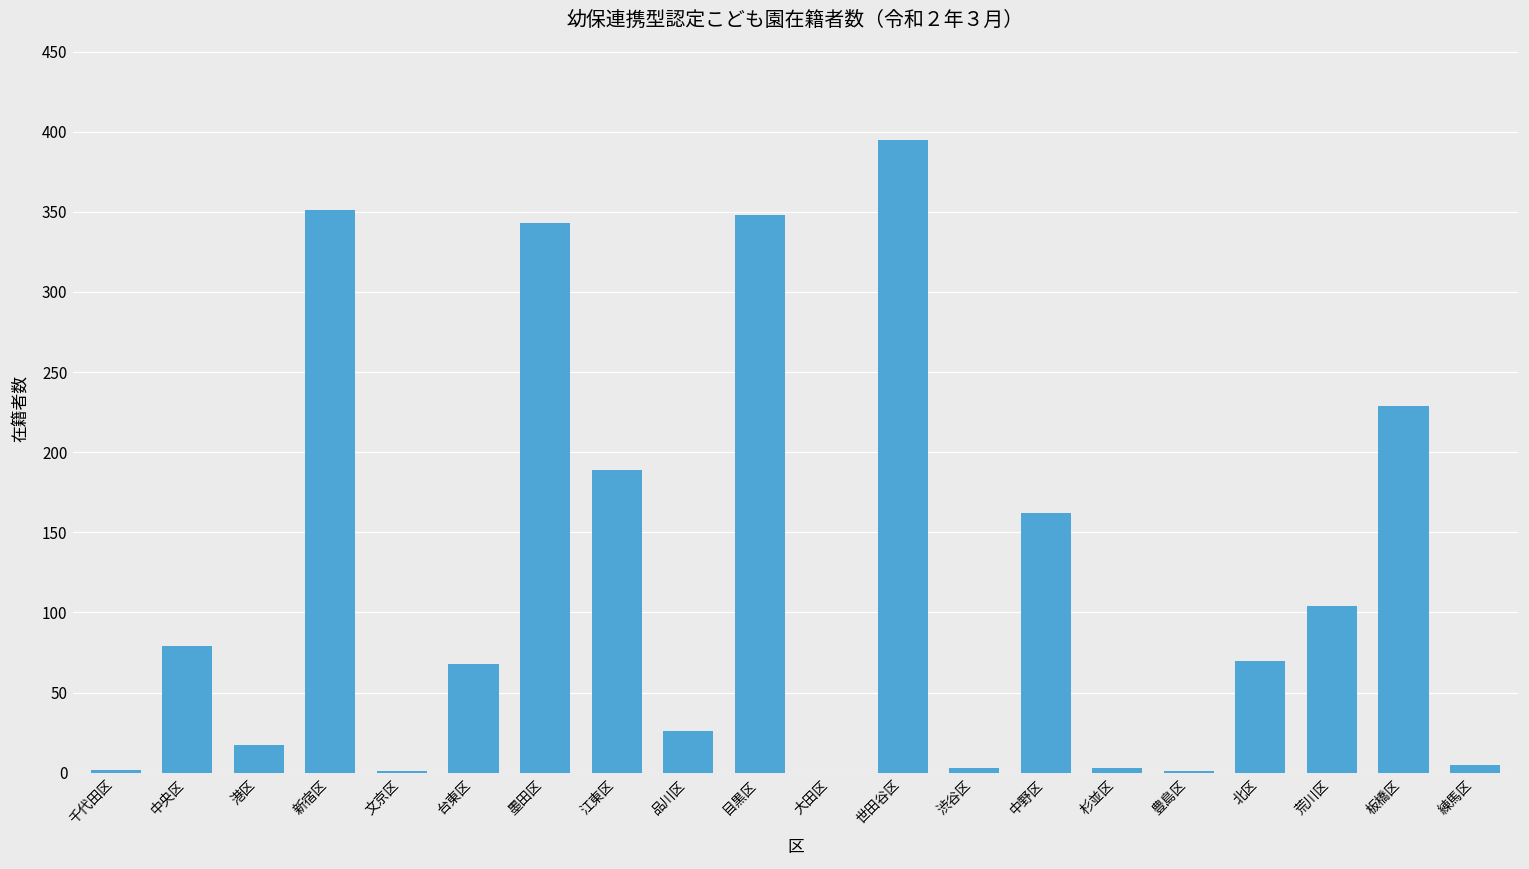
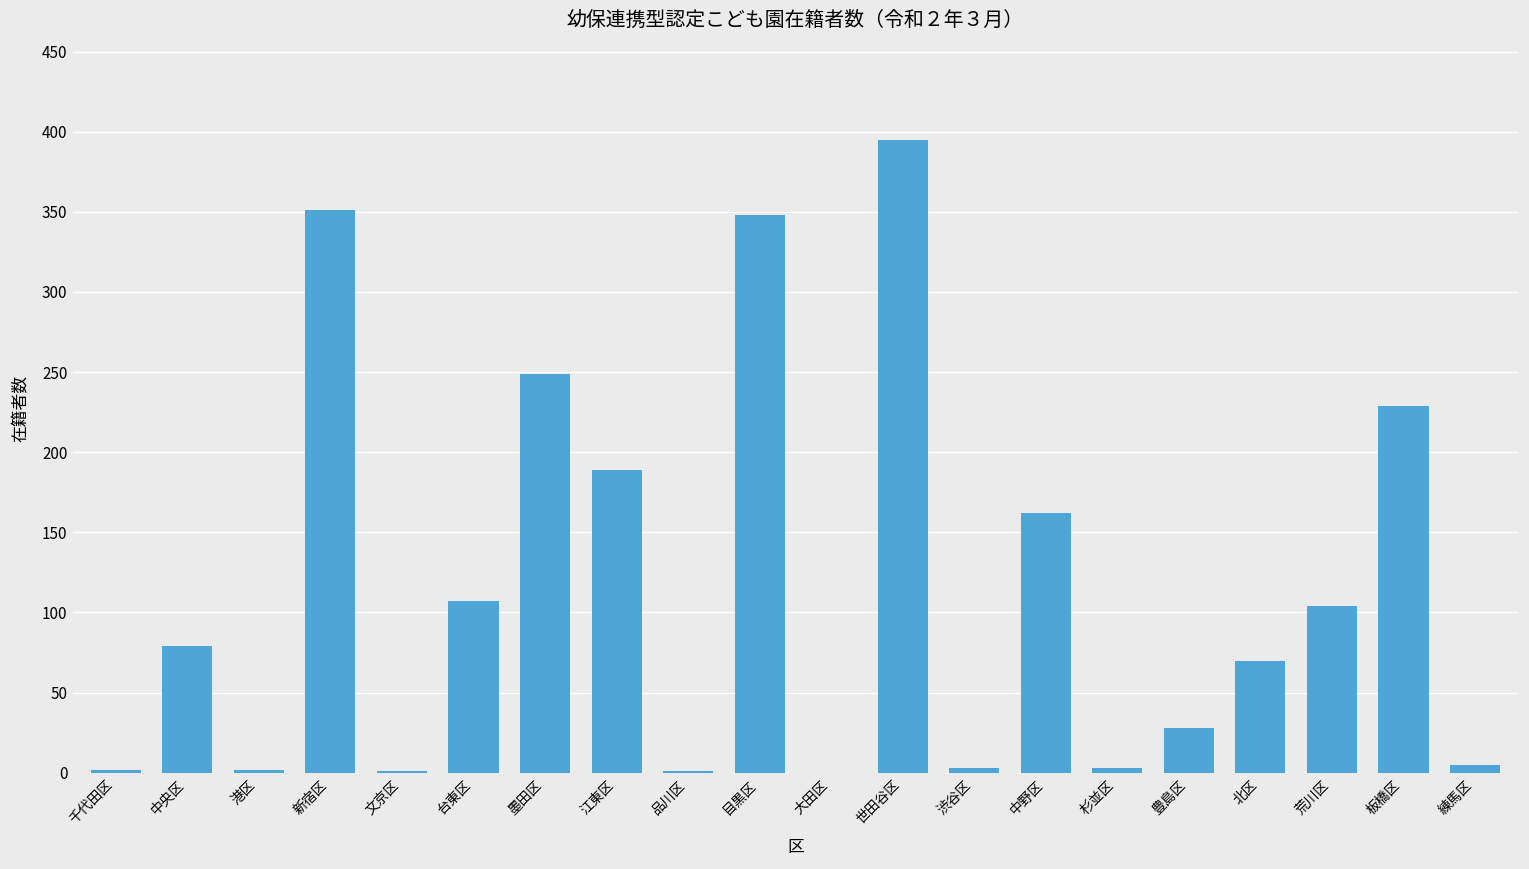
港区: 17 -> 2
台東区: 68 -> 107
墨田区: 343 -> 249
品川区: 26 -> 1
豊島区: 1 -> 28
